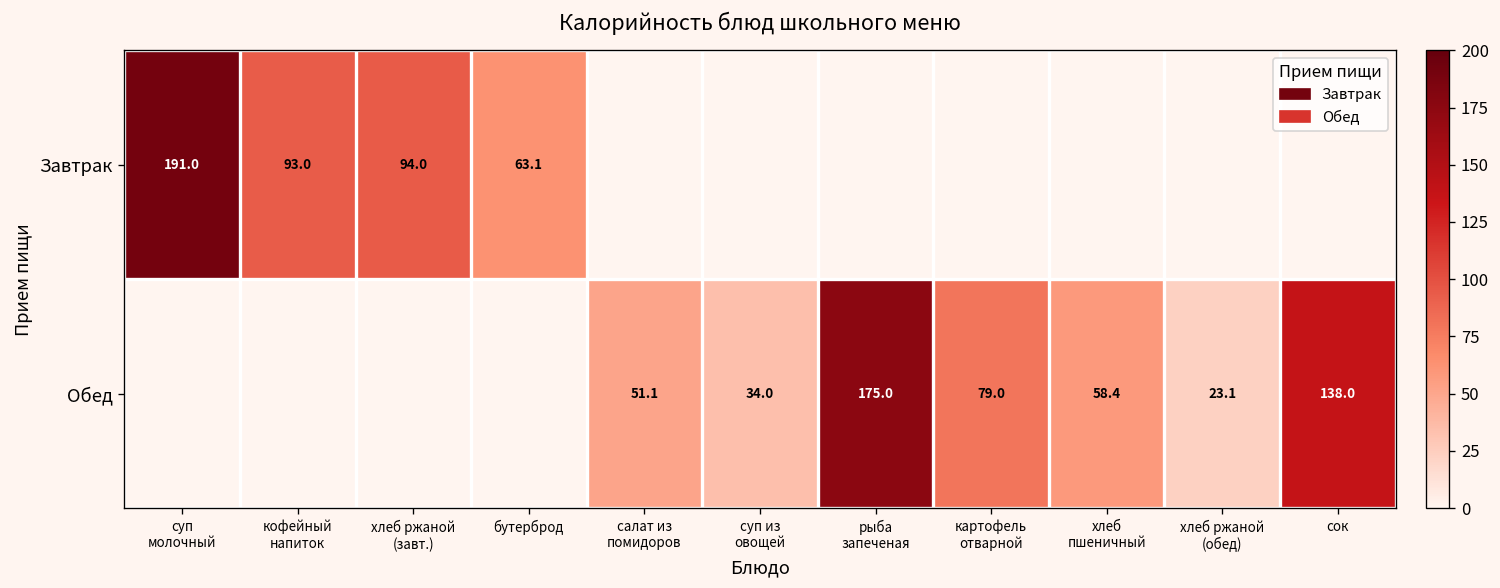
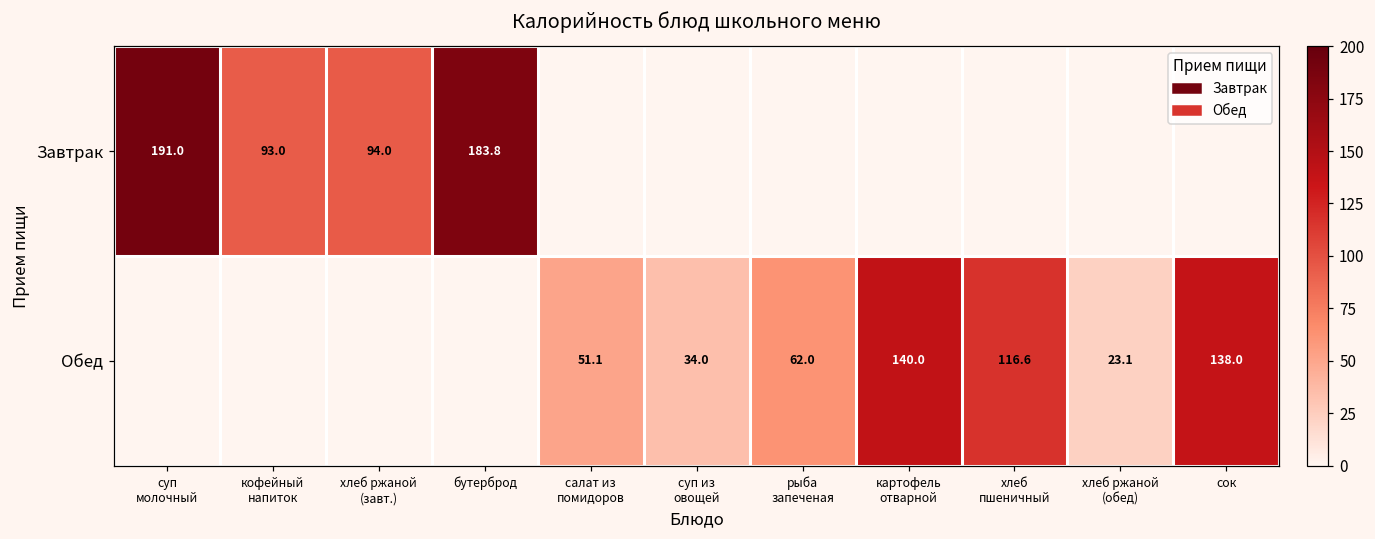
Завтрак, бутерброд: 63.1 -> 183.8
Обед, рыба запеченая: 175.0 -> 62.0
Обед, картофель отварной: 79.0 -> 140.0
Обед, хлеб пшеничный: 58.4 -> 116.6
